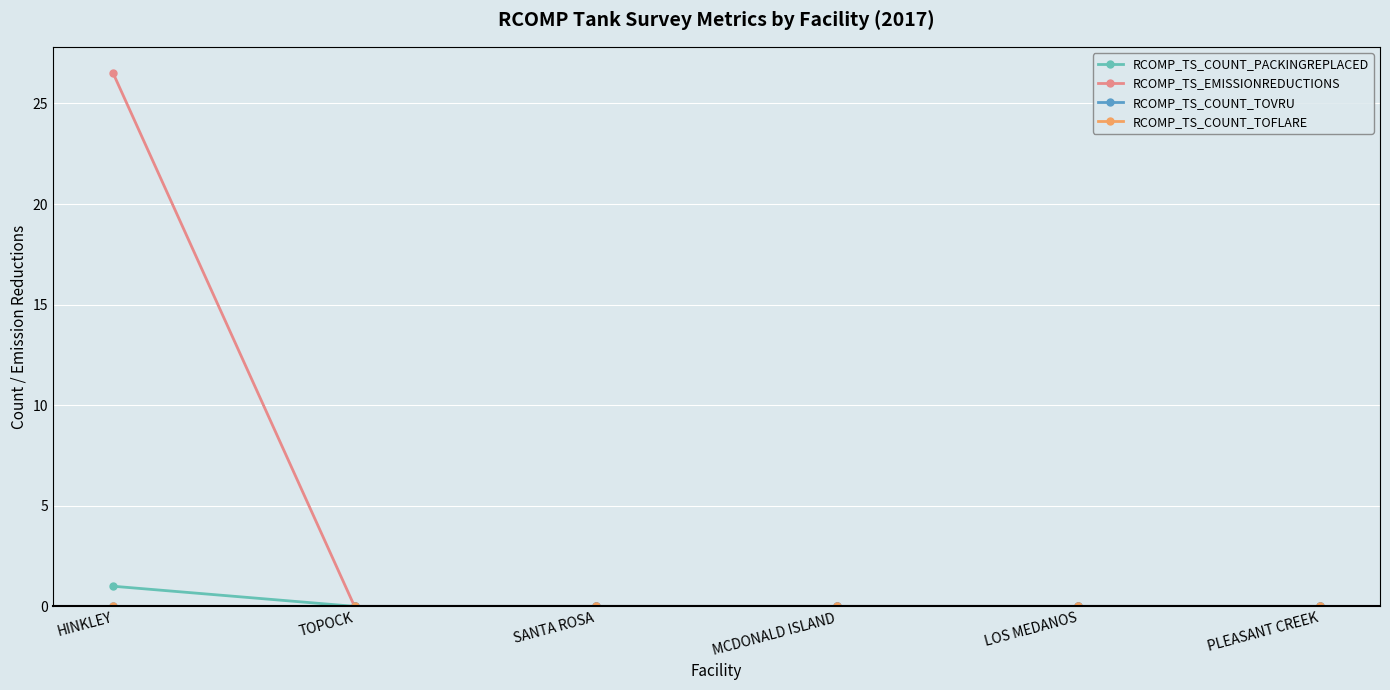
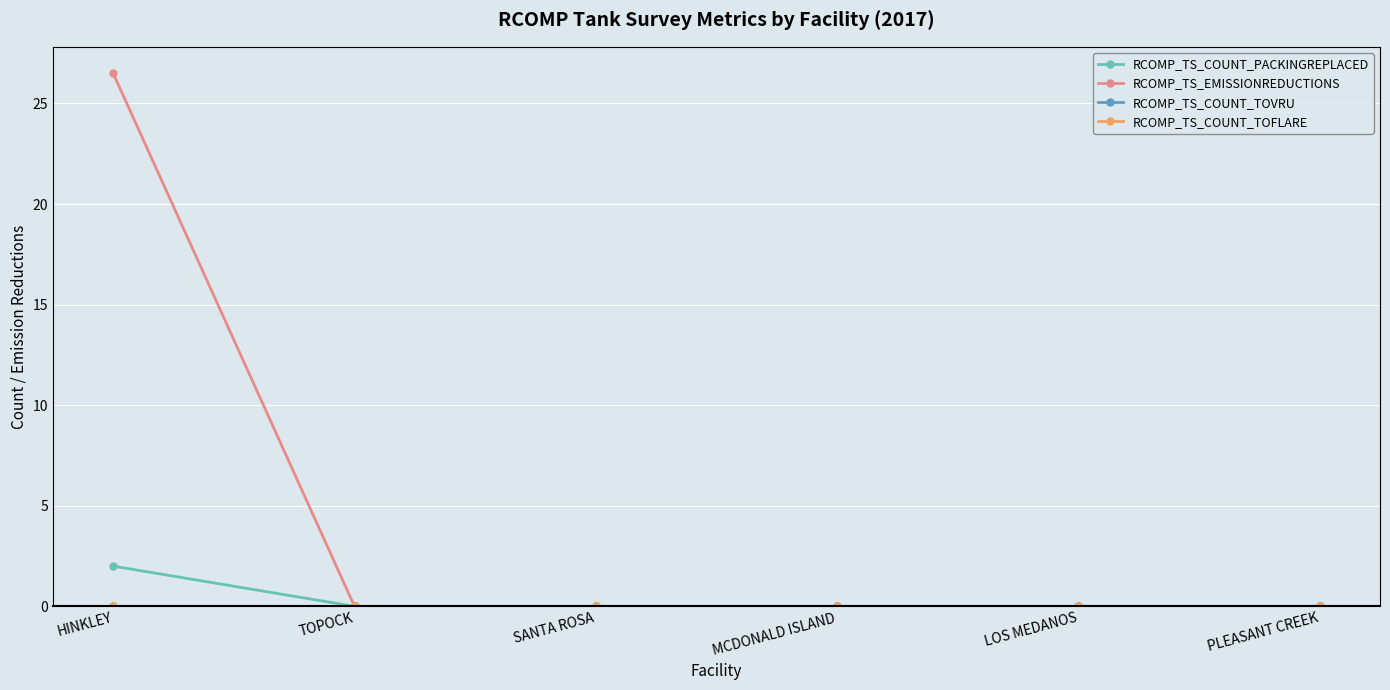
RCOMP_TS_COUNT_PACKINGREPLACED, HINKLEY: 1 -> 2
